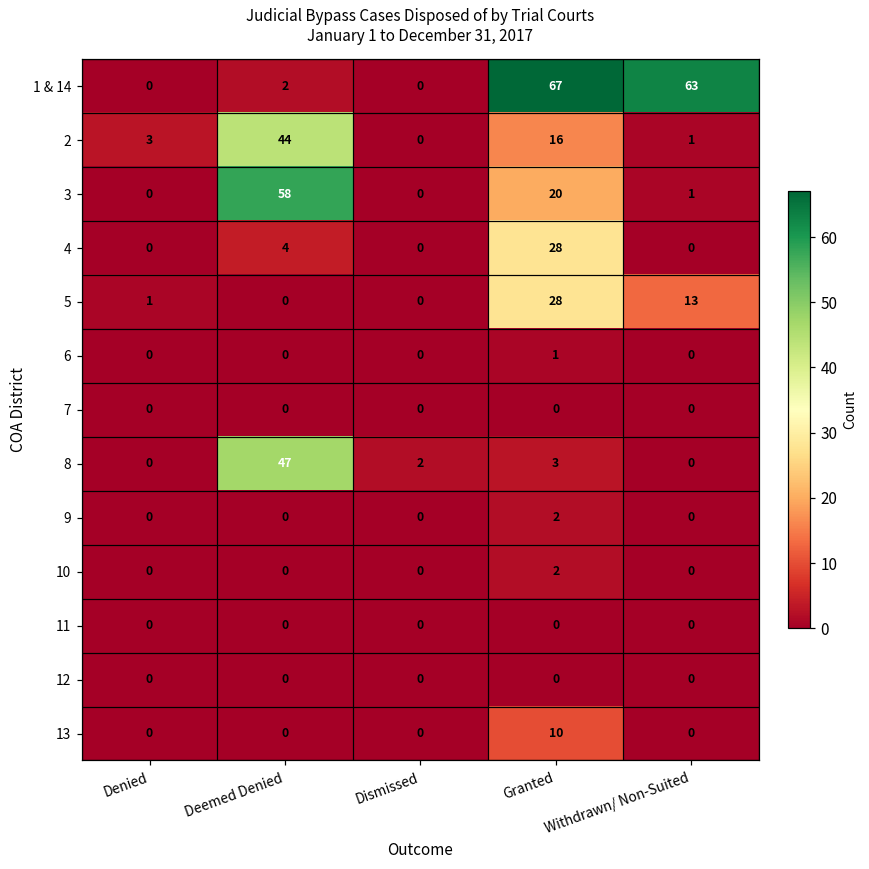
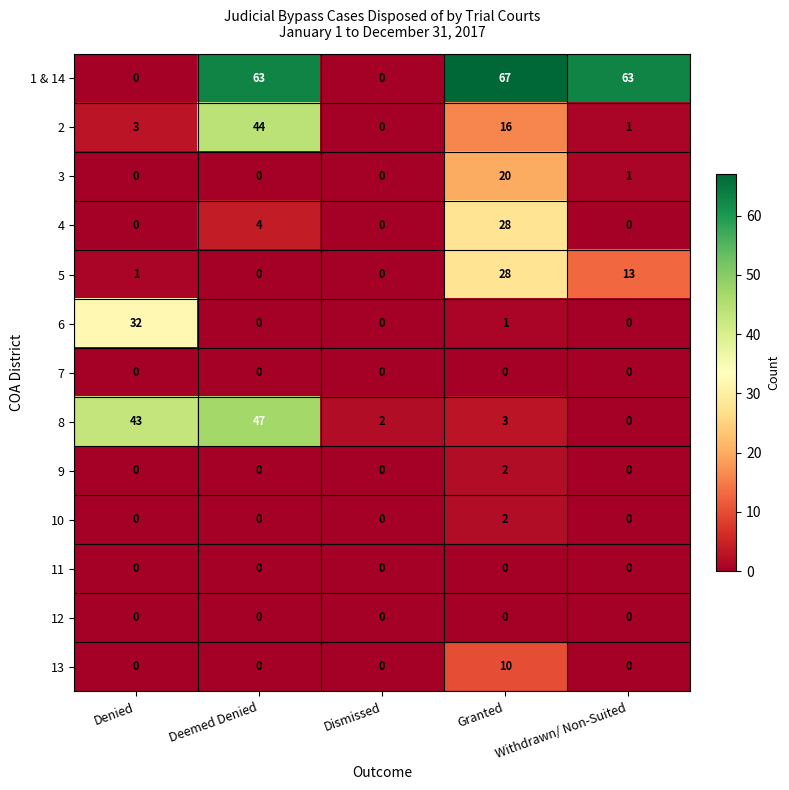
1 & 14, Deemed Denied: 2 -> 63
3, Deemed Denied: 58 -> 0
6, Denied: 0 -> 32
8, Denied: 0 -> 43
